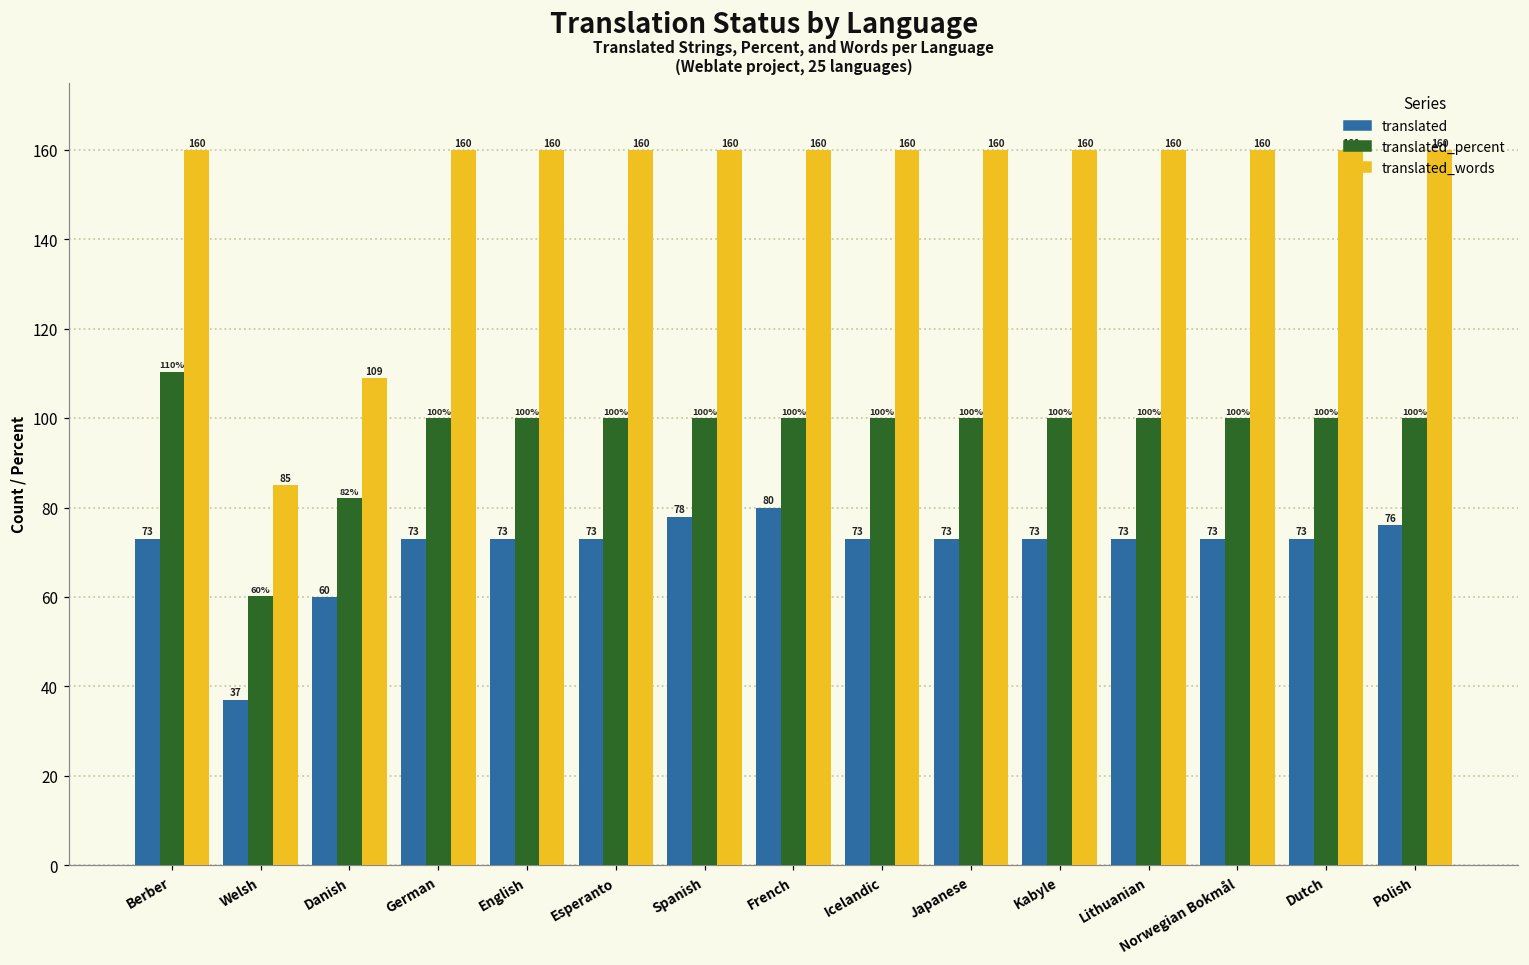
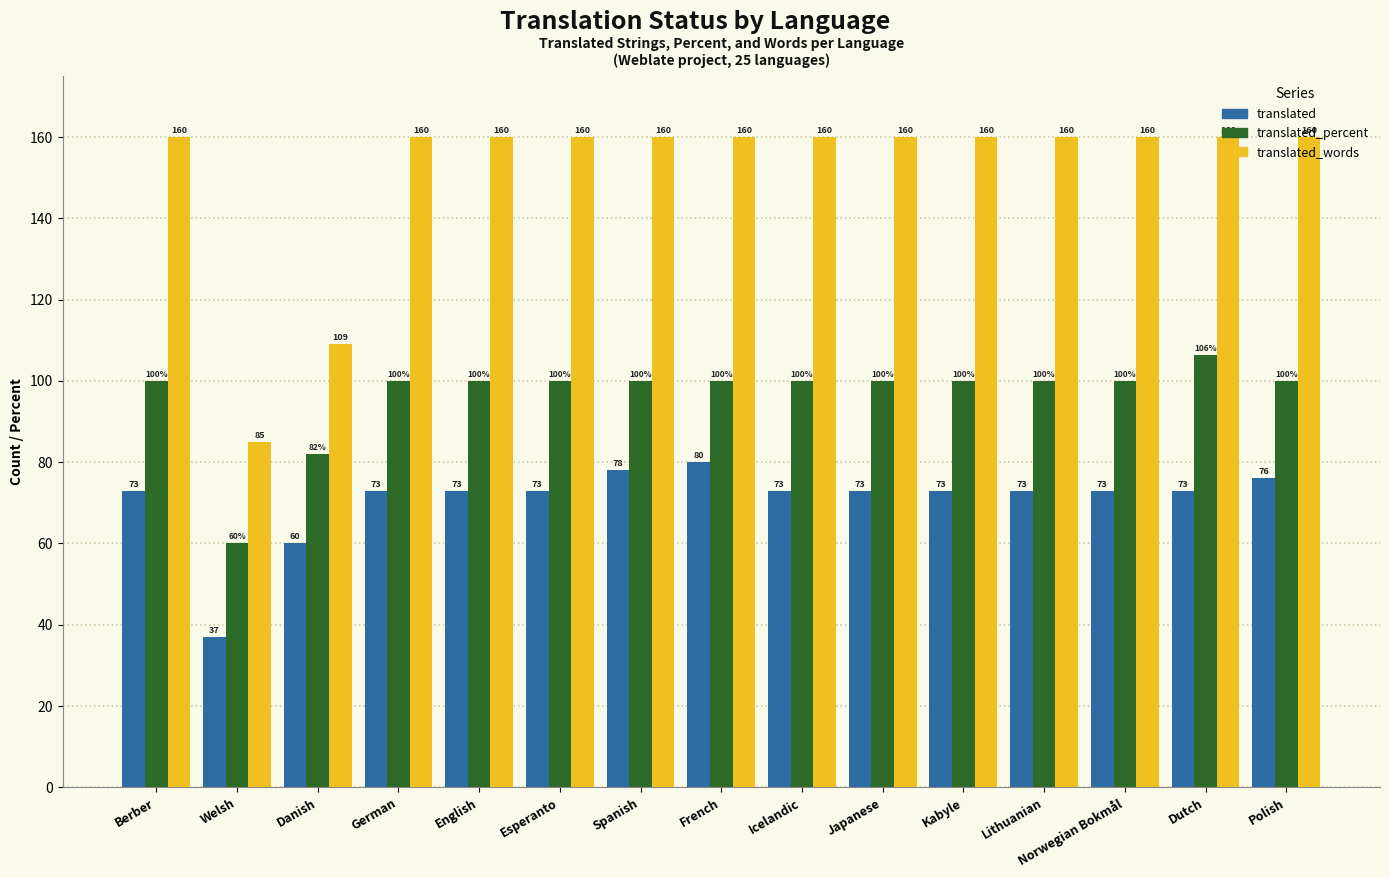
translated_percent, Berber: 110% -> 100%
translated_percent, Dutch: 100% -> 106%
